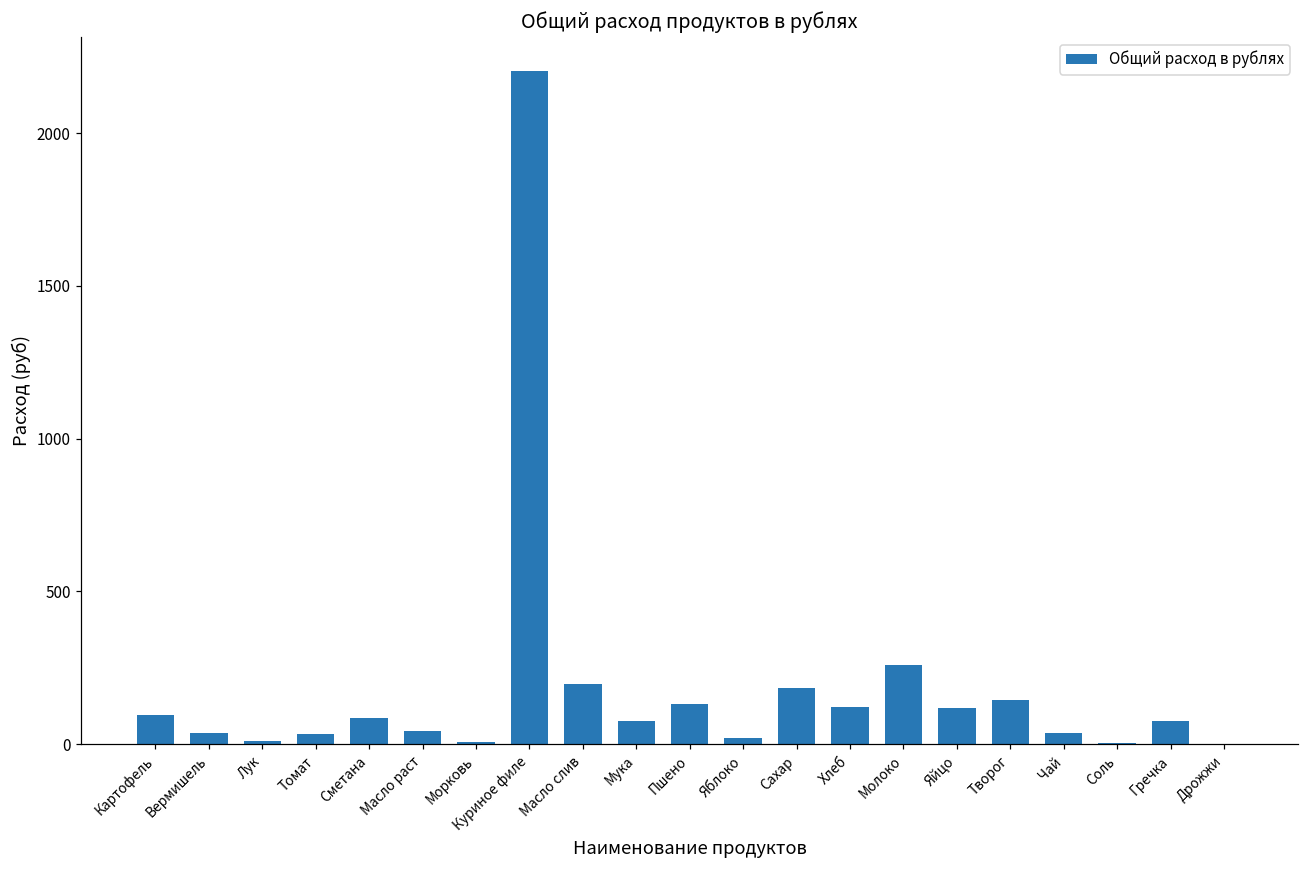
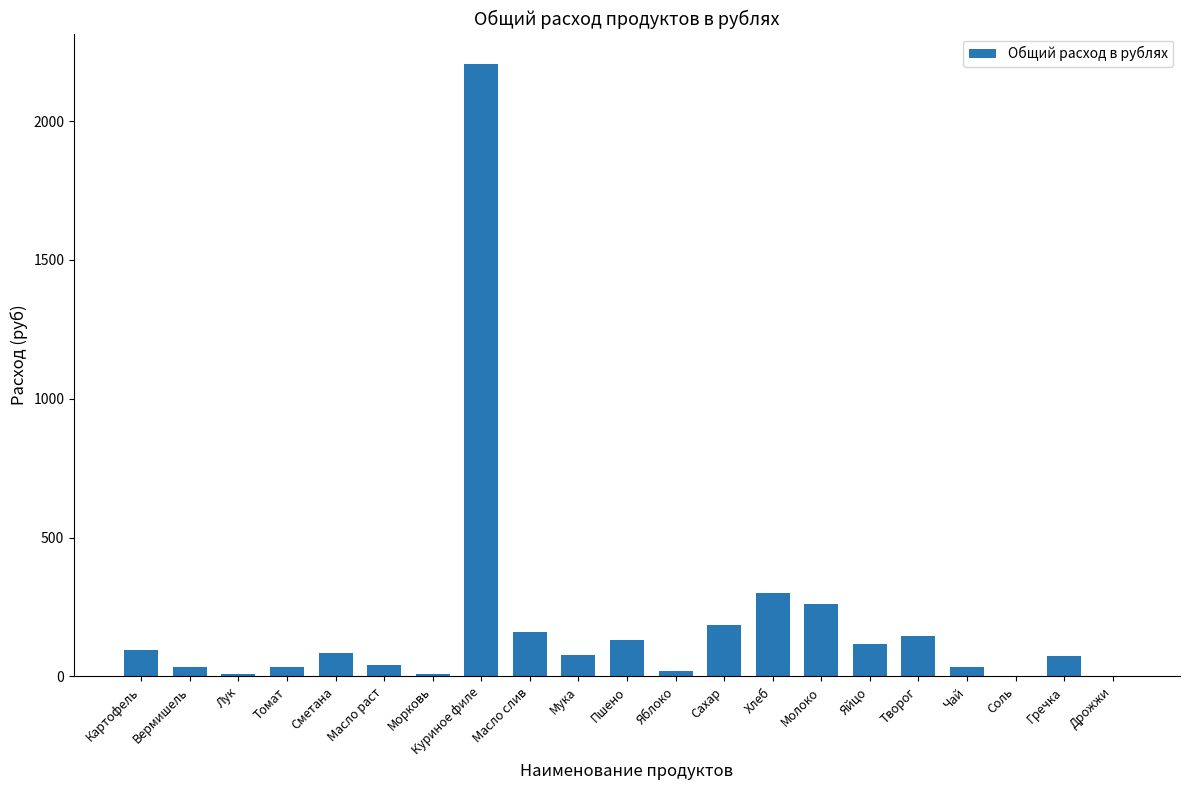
Масло слив: 200 -> 160
Хлеб: 120 -> 300
